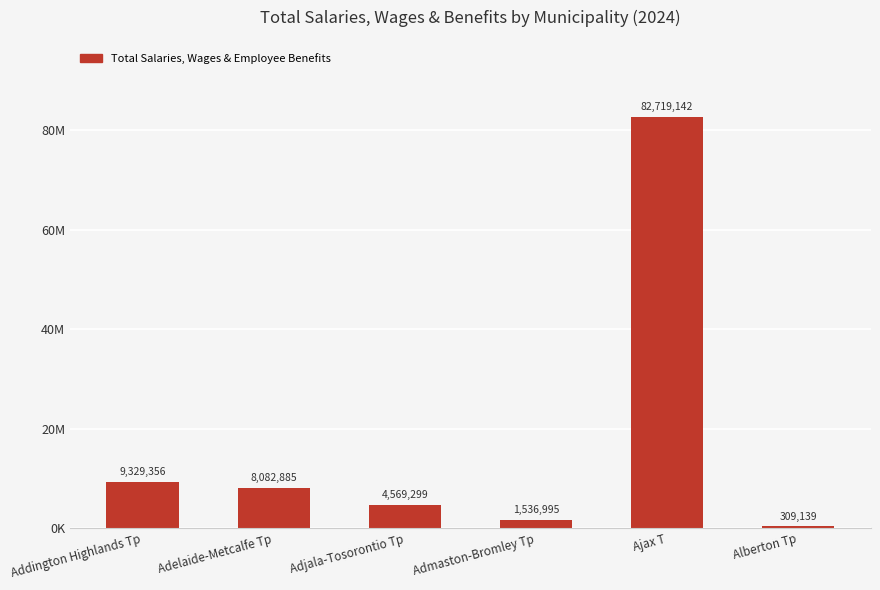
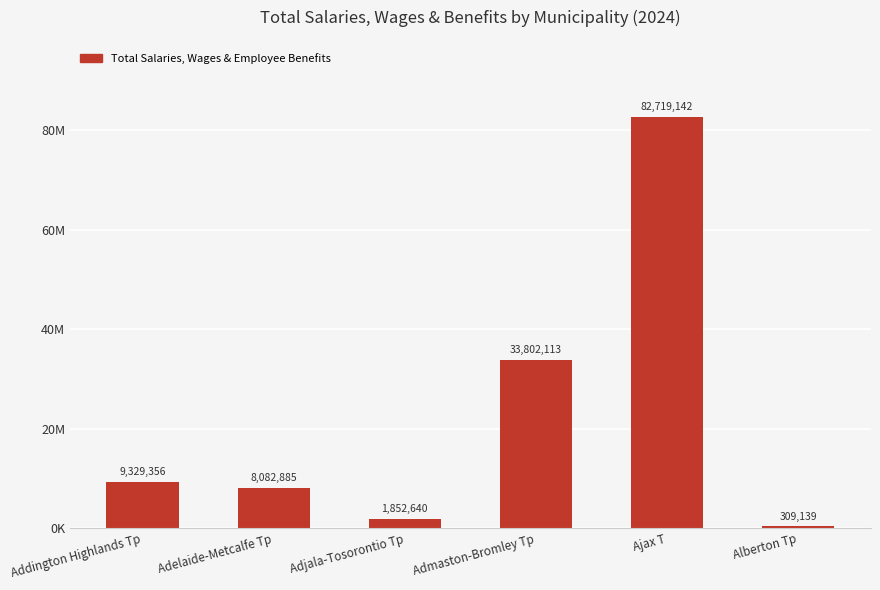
Adjala-Tosorontio Tp: 4,569,299 -> 1,852,640
Admaston-Bromley Tp: 1,536,995 -> 33,802,113
